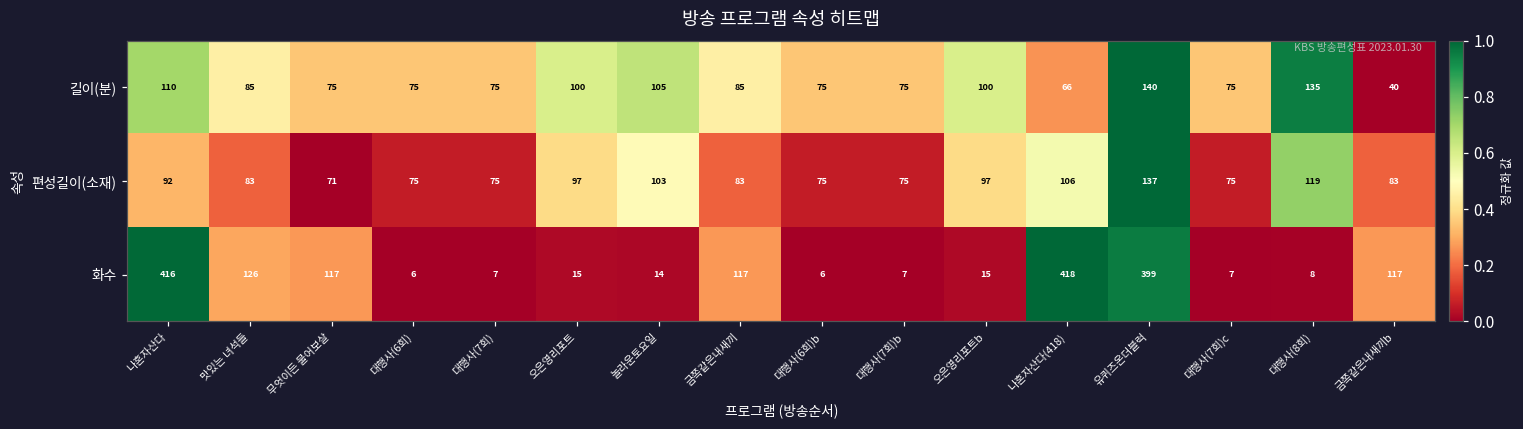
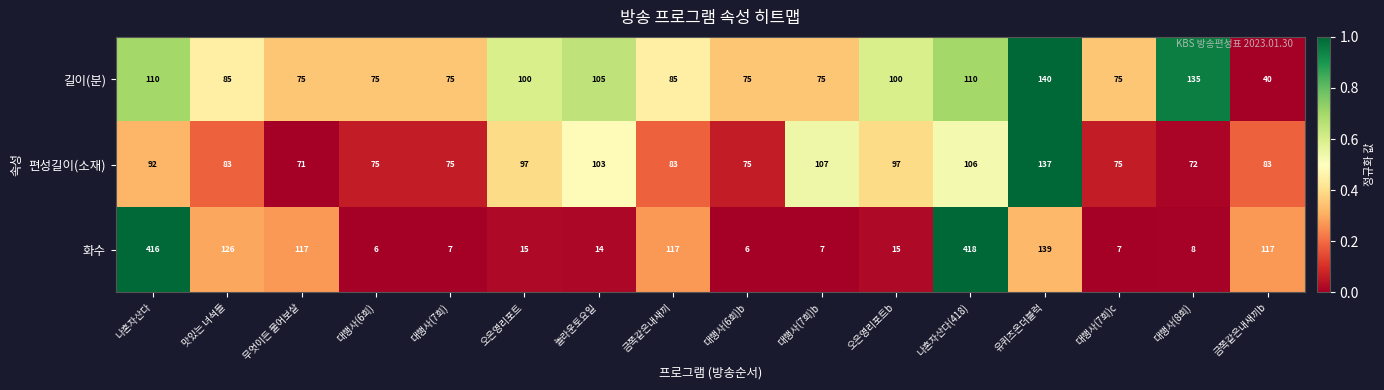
길이(분), 나혼자산다(418): 66 -> 110
편성길이(소재), 대행사(7회)b: 75 -> 107
편성길이(소재), 대행사(8회): 119 -> 72
화수, 유퀴즈온더블럭: 399 -> 139
